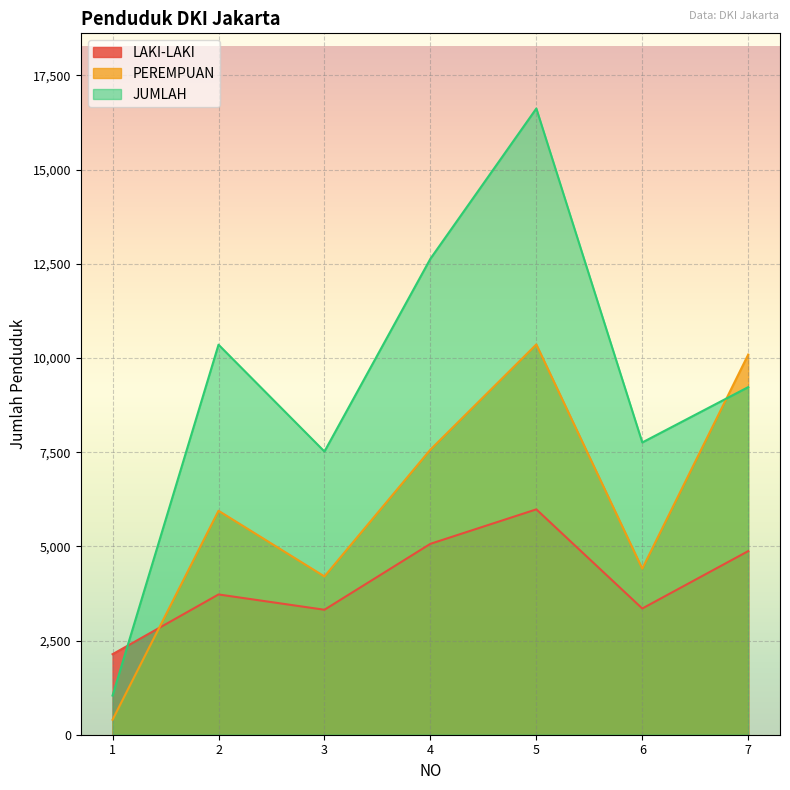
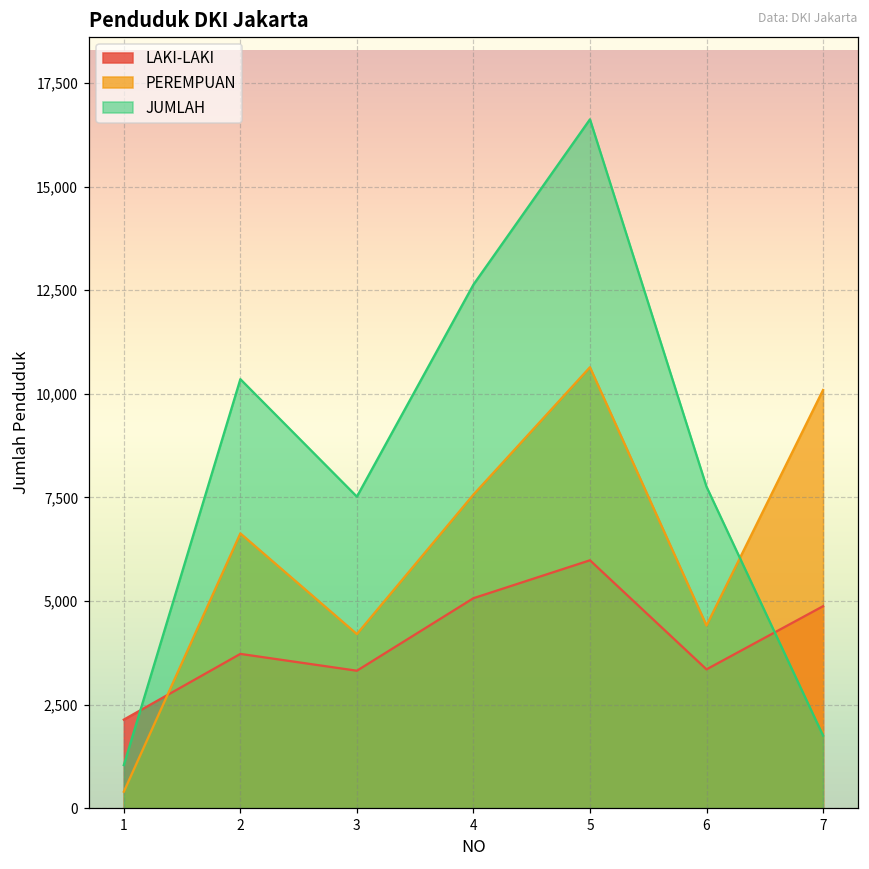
PEREMPUAN, 2: 5,900 -> 6,600
PEREMPUAN, 5: 10,400 -> 10,600
JUMLAH, 7: 9,200 -> 1,800
